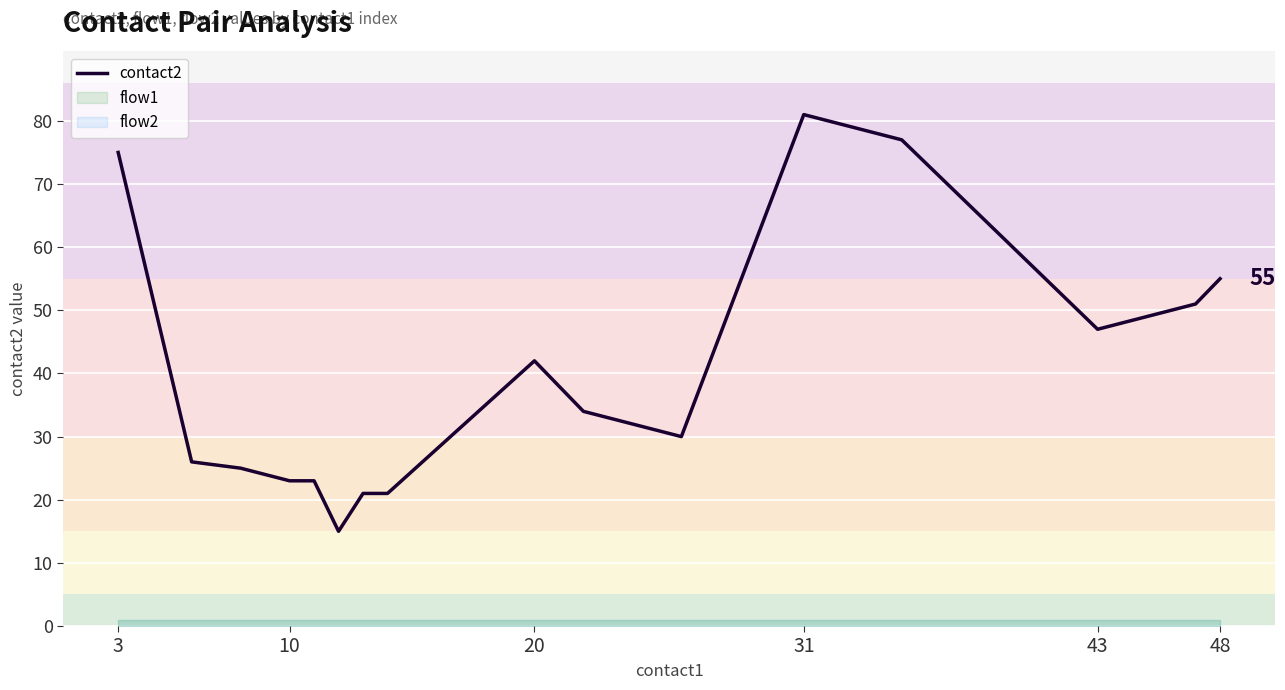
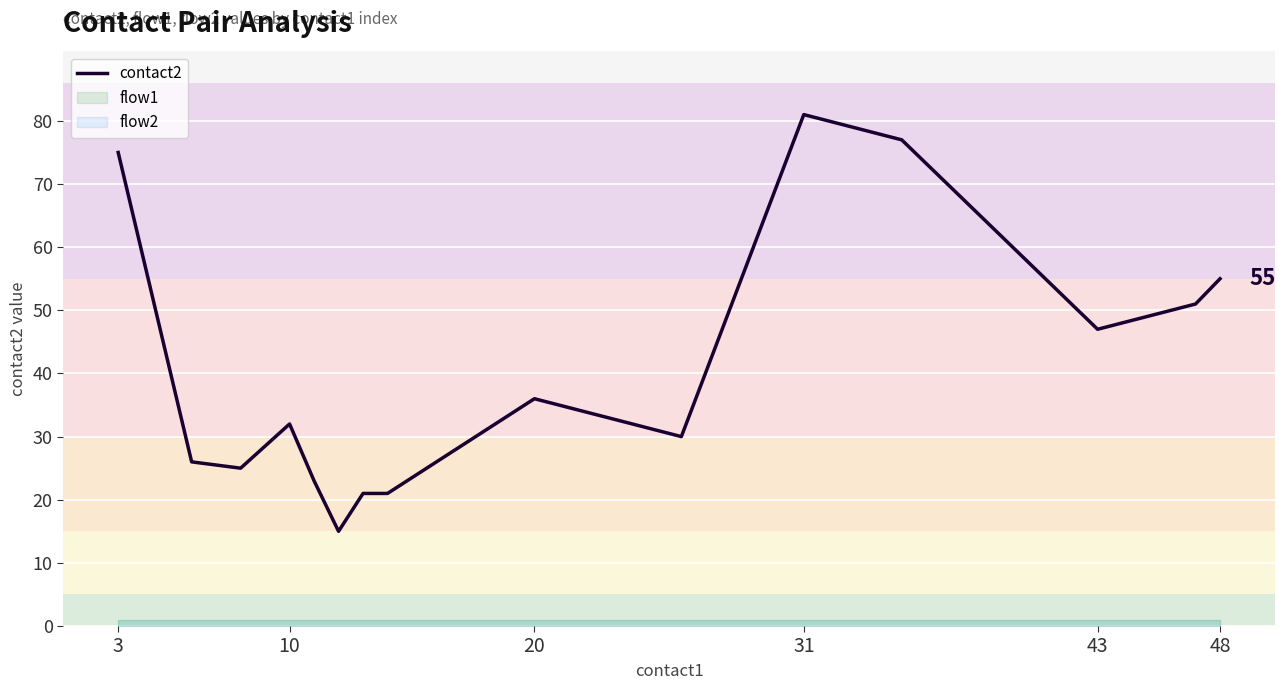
contact2, 10: 23 -> 32
contact2, 20: 42 -> 36
